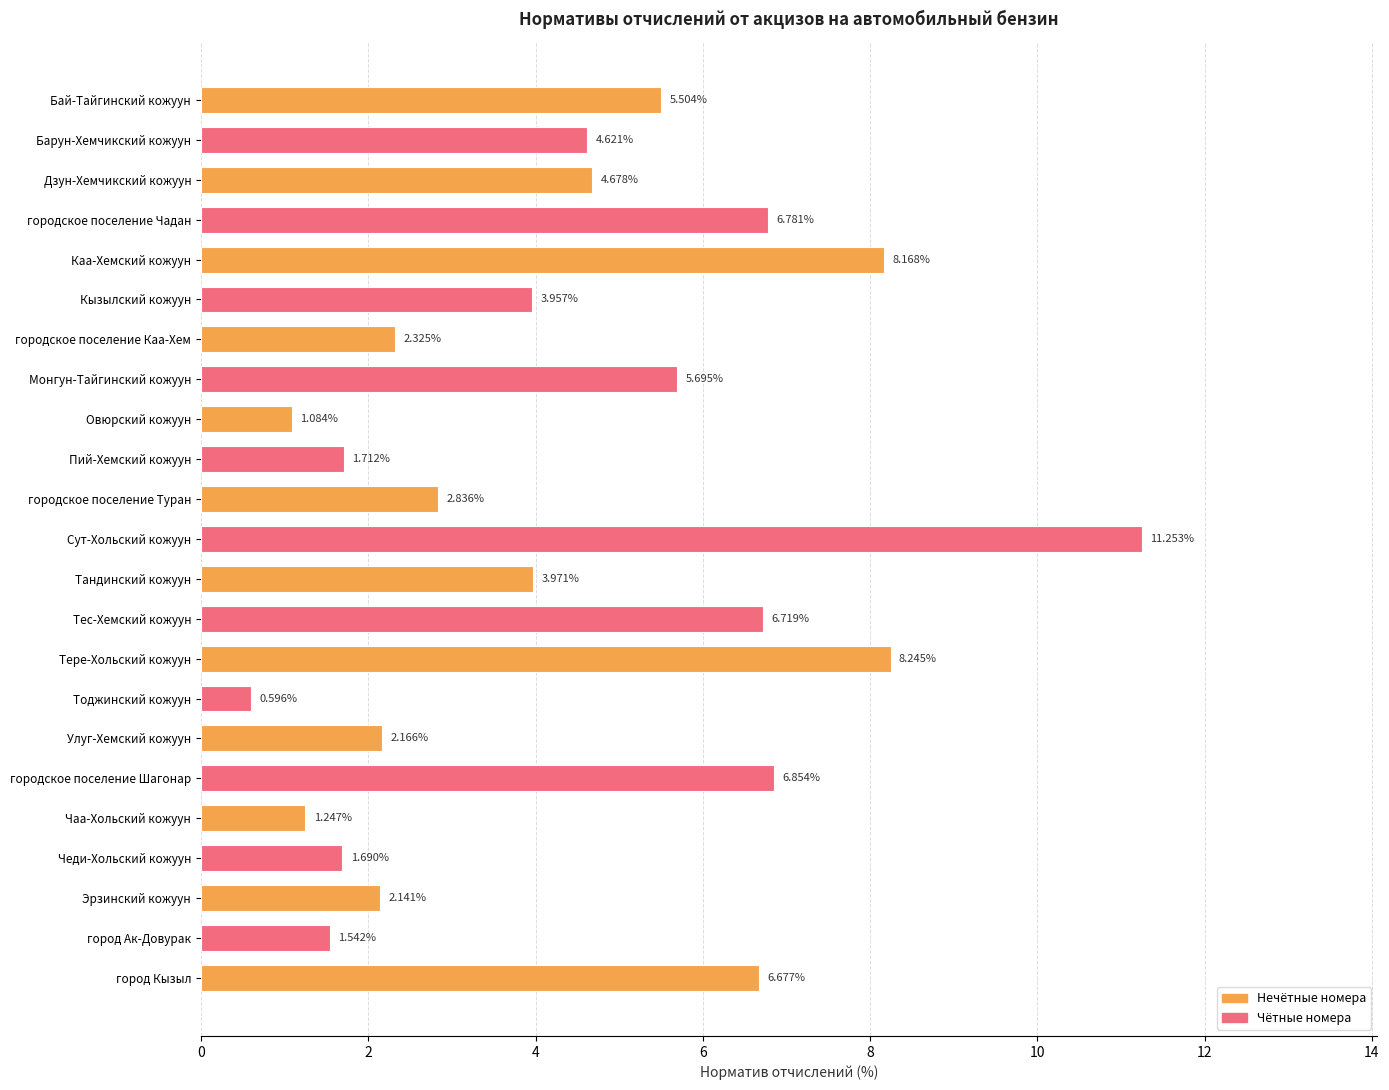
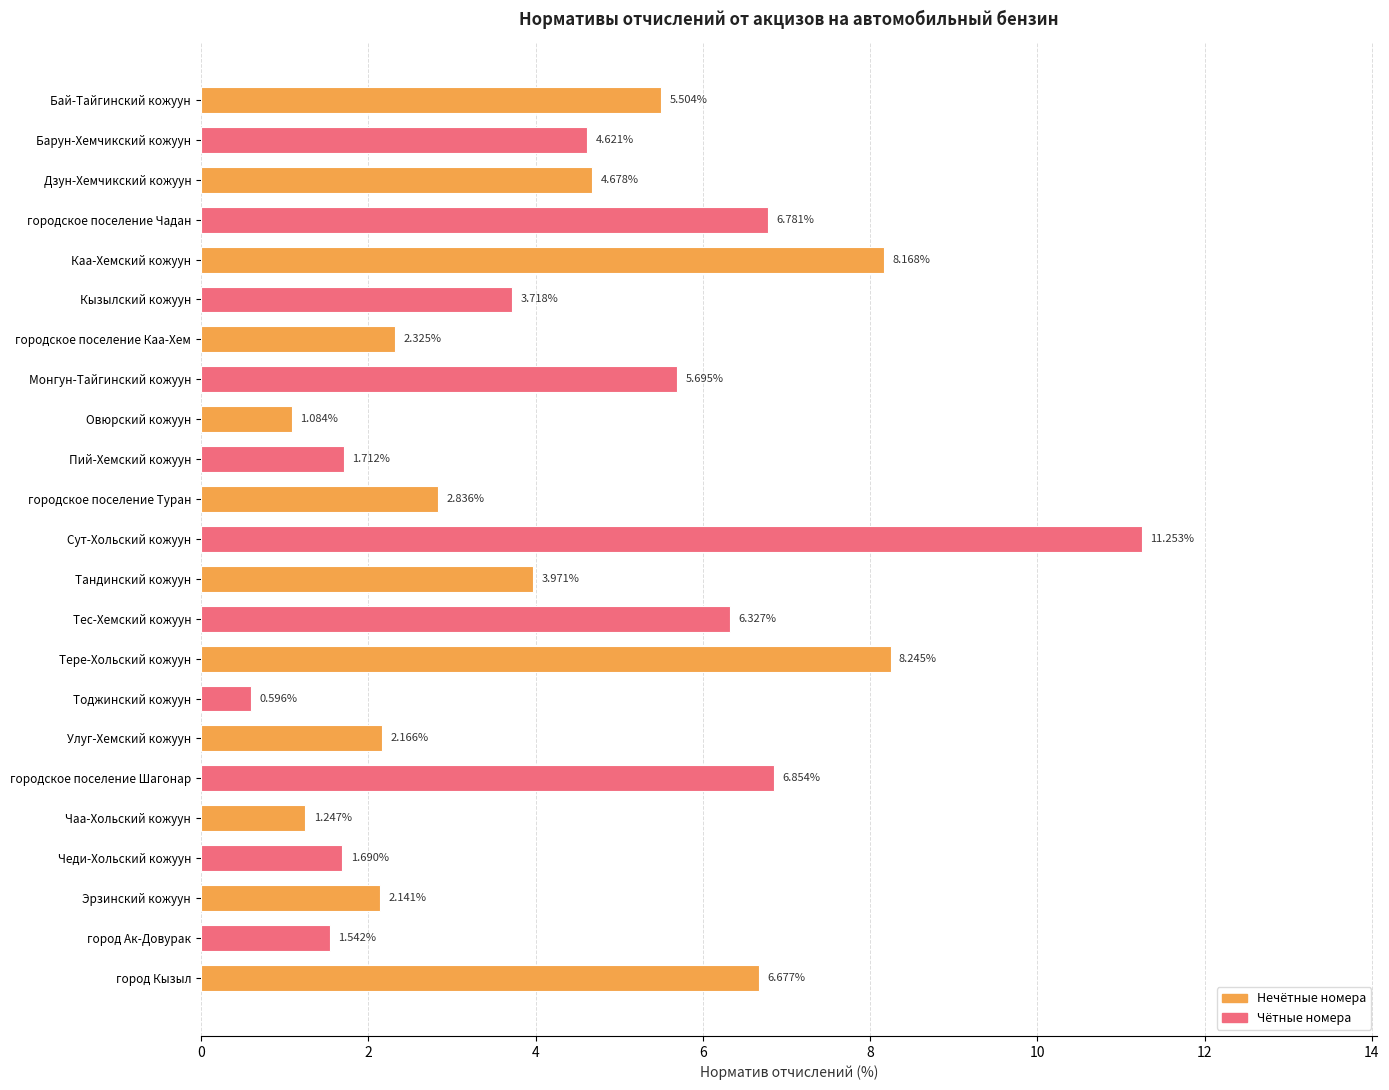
Кызылский кожуун: 3.957% -> 3.718%
Тес-Хемский кожуун: 6.719% -> 6.327%
